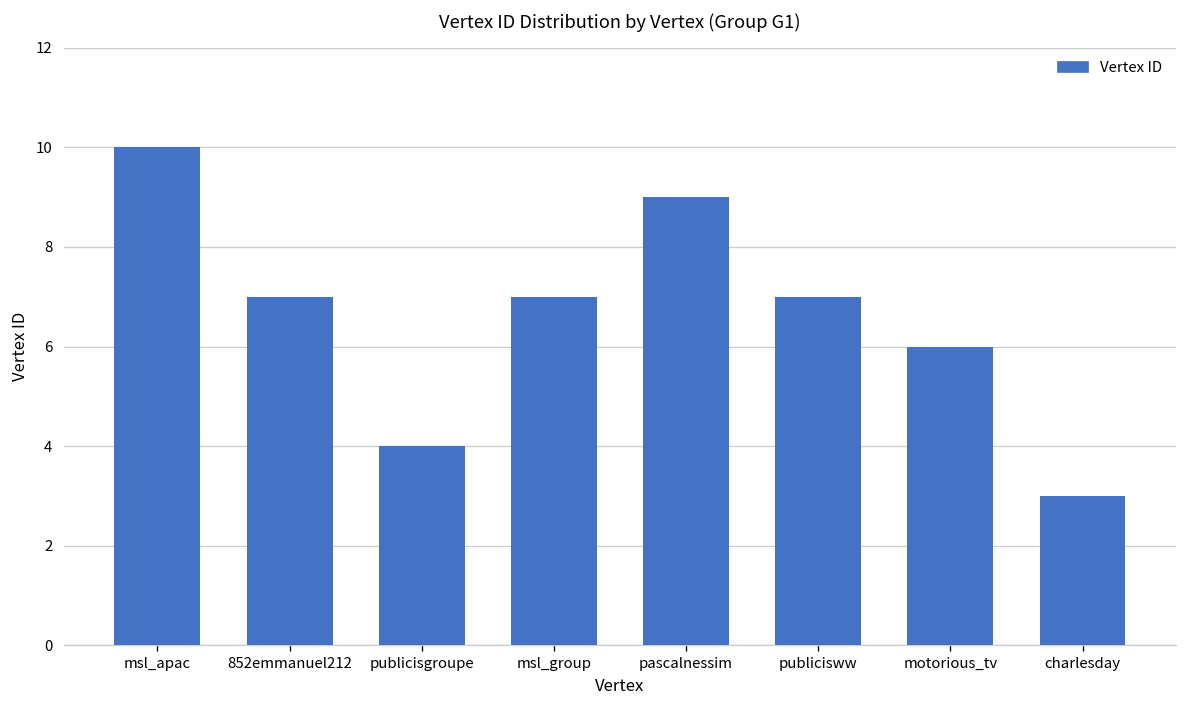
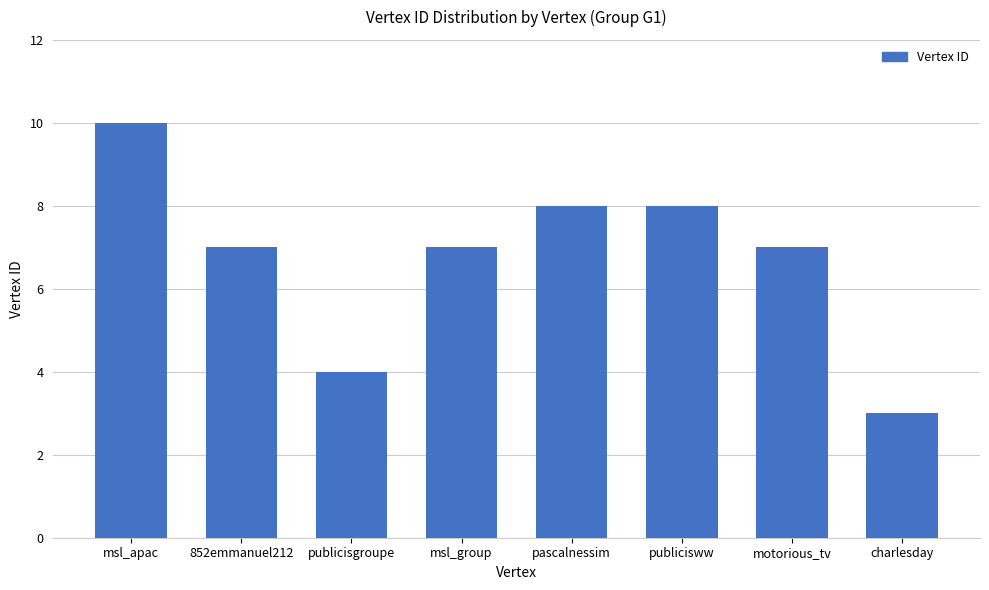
pascalnessim: 9 -> 8
publicisww: 7 -> 8
motorious_tv: 6 -> 7
